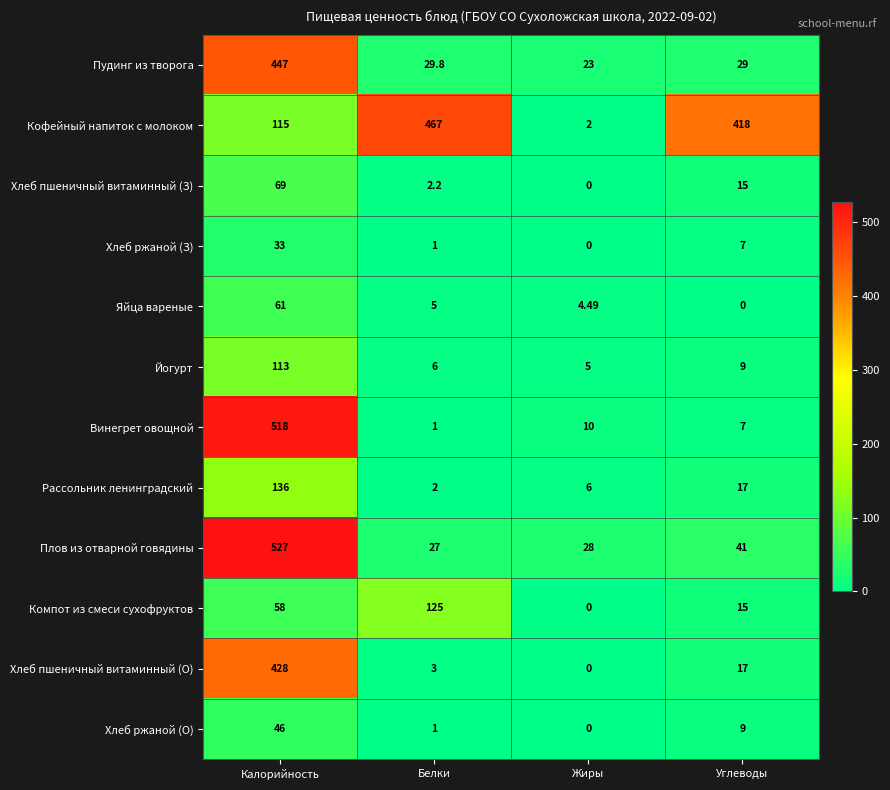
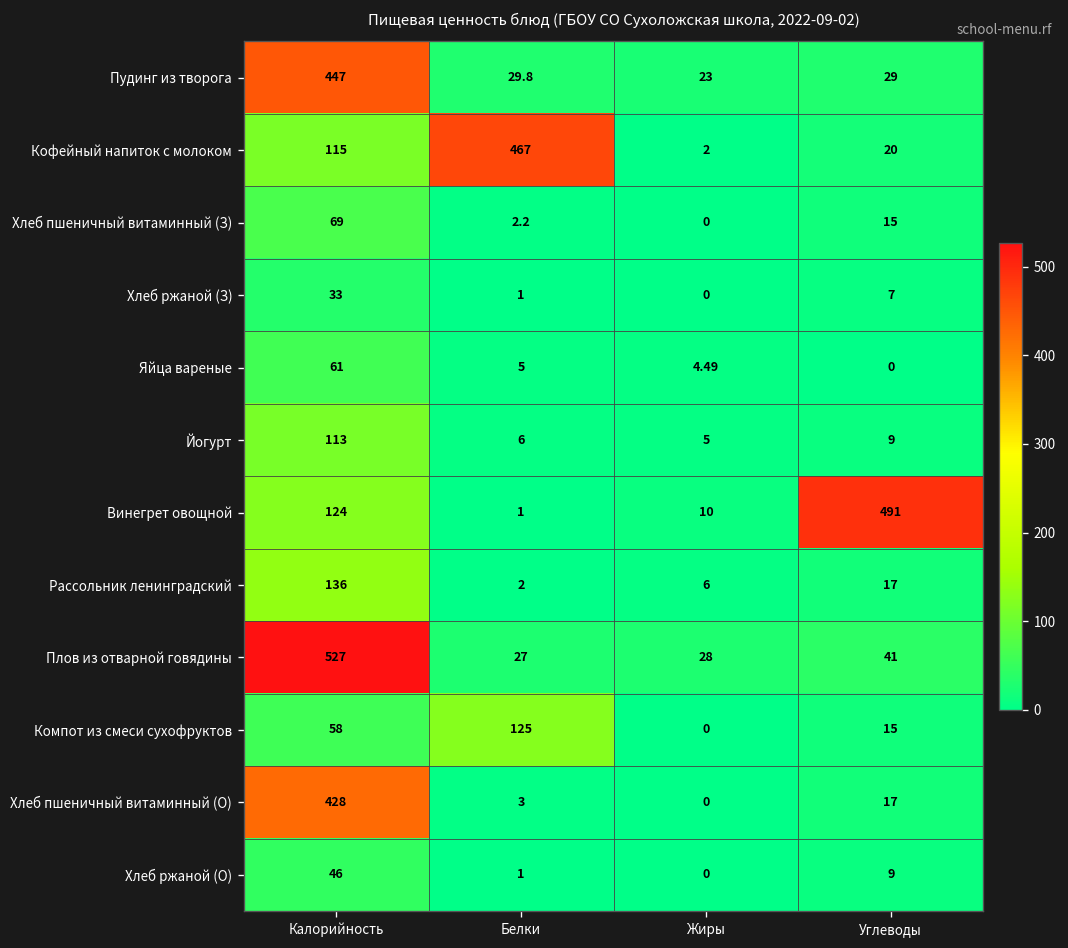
Кофейный напиток с молоком, Углеводы: 418 -> 20
Винегрет овощной, Калорийность: 518 -> 124
Винегрет овощной, Углеводы: 7 -> 491
